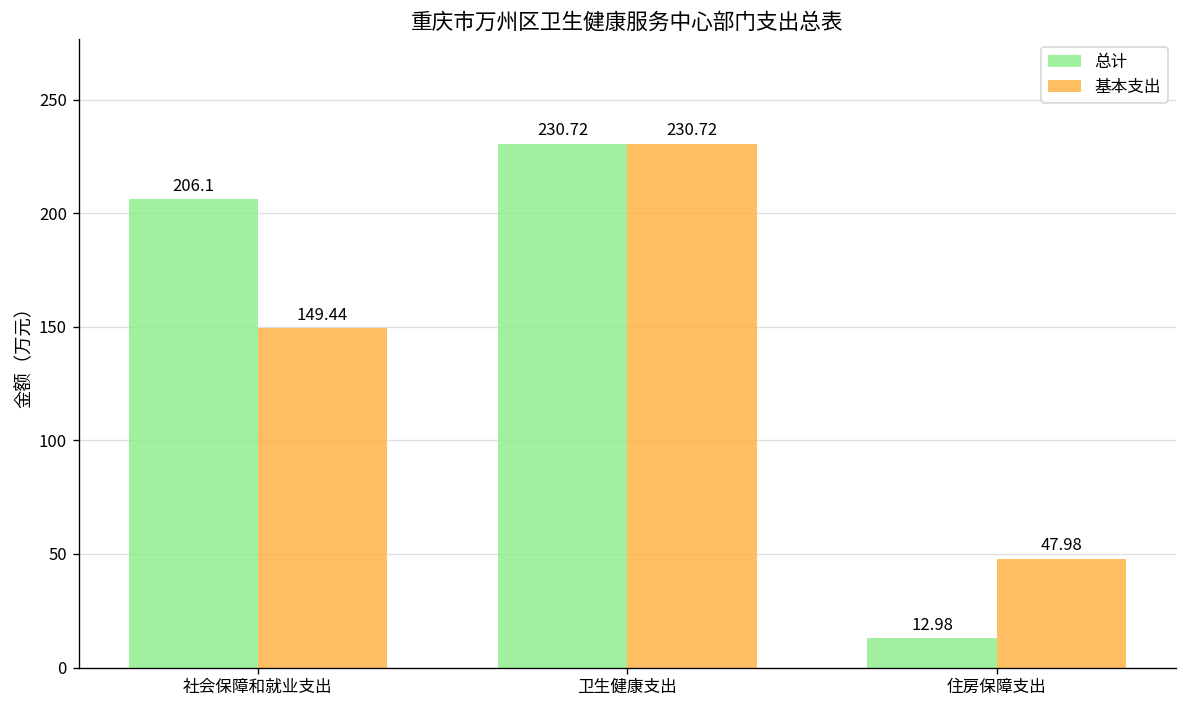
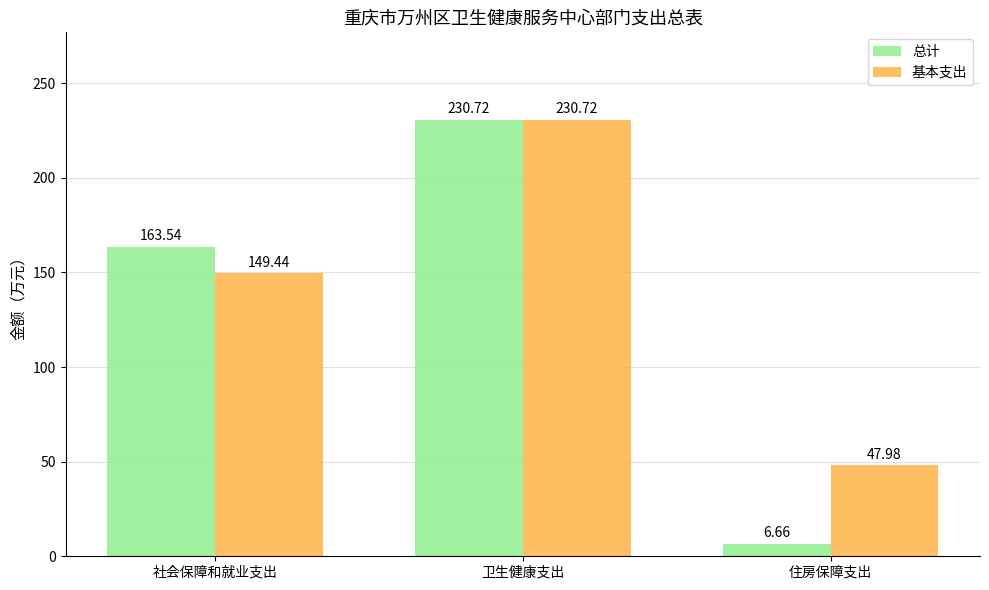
总计, 社会保障和就业支出: 206.1 -> 163.54
总计, 住房保障支出: 12.98 -> 6.66
